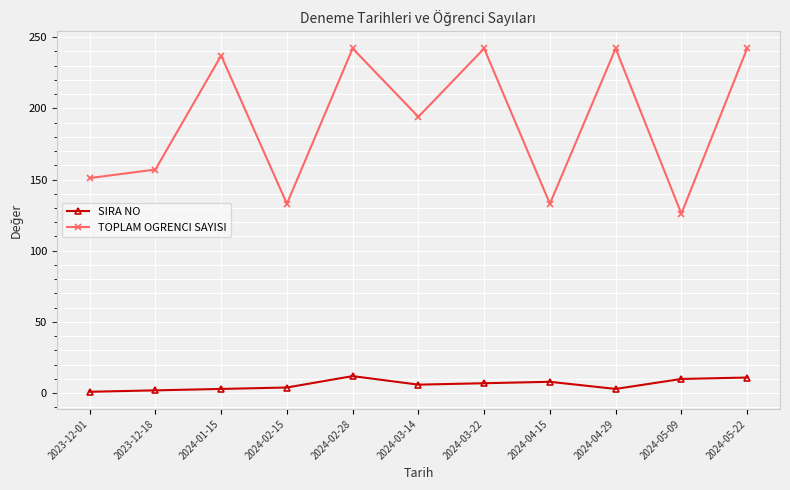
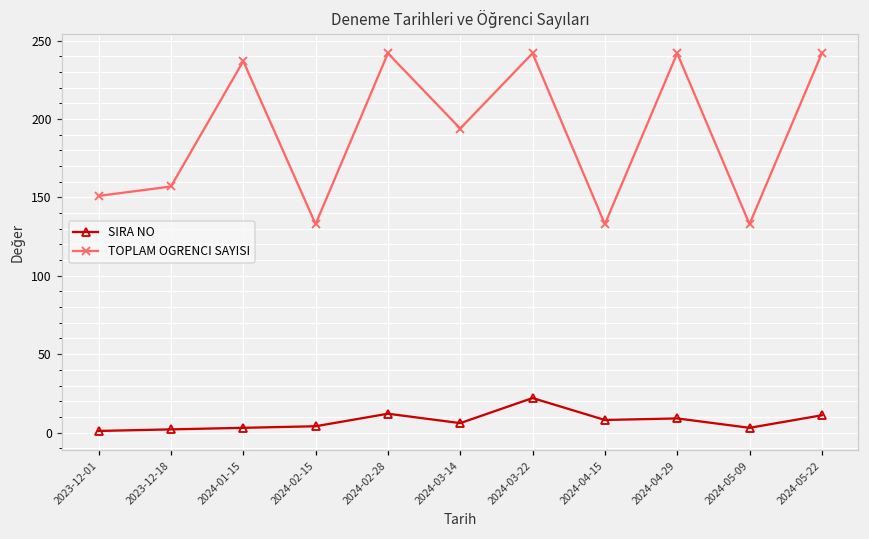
SIRA NO, 2024-03-22: 7 -> 22
SIRA NO, 2024-04-29: 3 -> 9
SIRA NO, 2024-05-09: 10 -> 3
TOPLAM OGRENCI SAYISI, 2024-05-09: 126 -> 133
